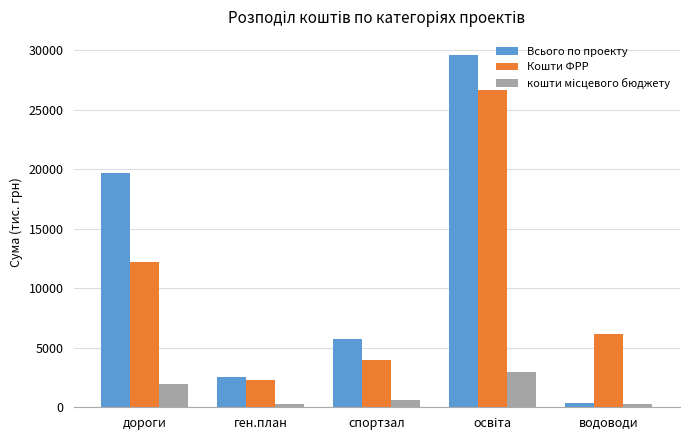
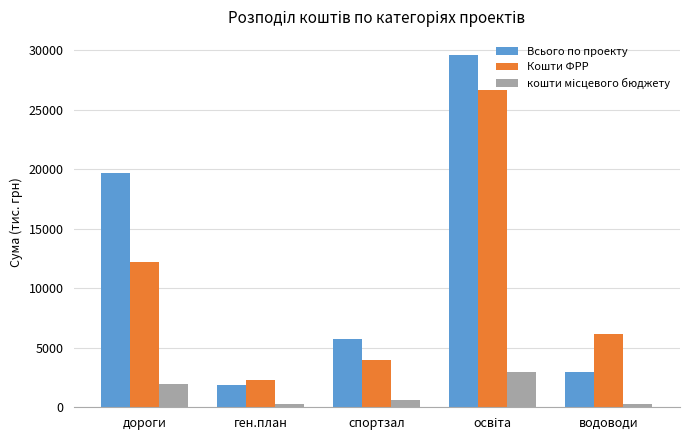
Всього по проекту, ген.план: 2500 -> 1800
Всього по проекту, водоводи: 400 -> 3000
